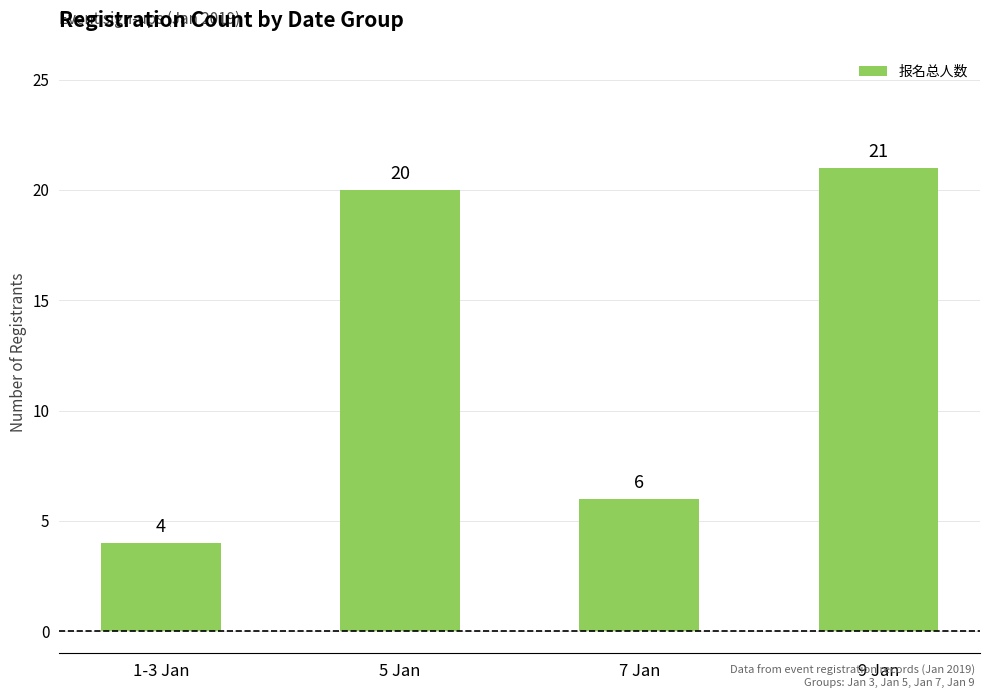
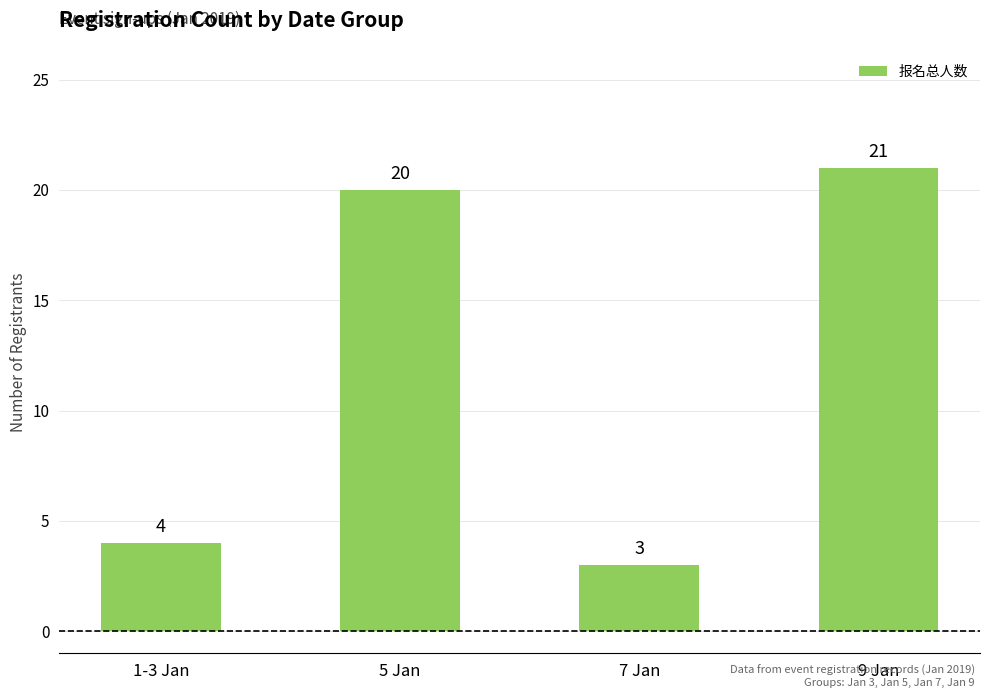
7 Jan: 6 -> 3
